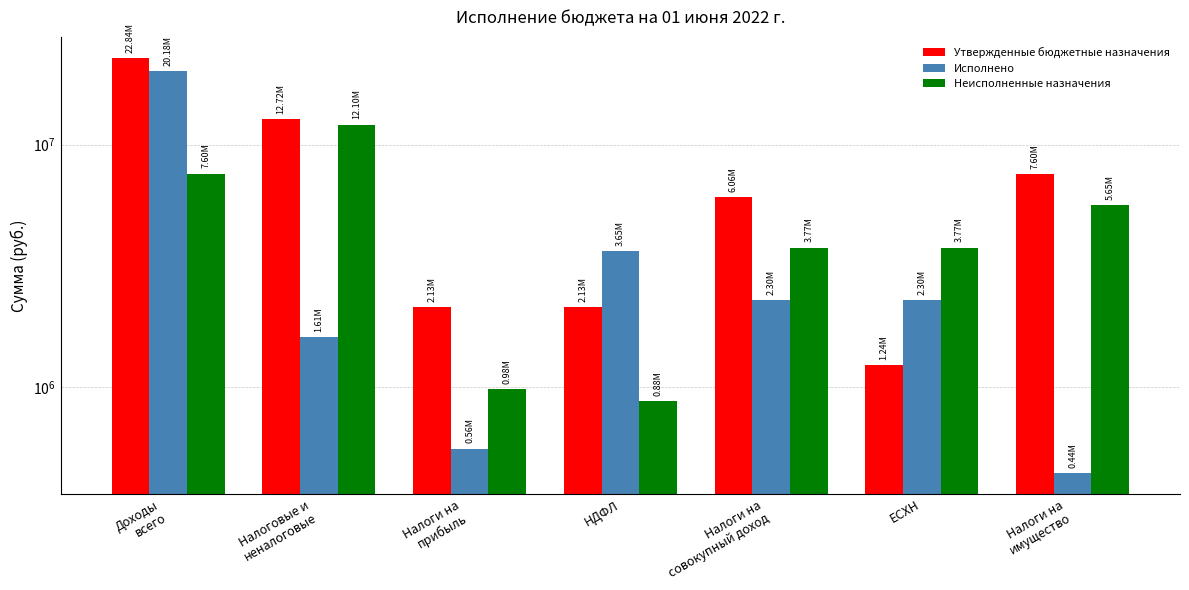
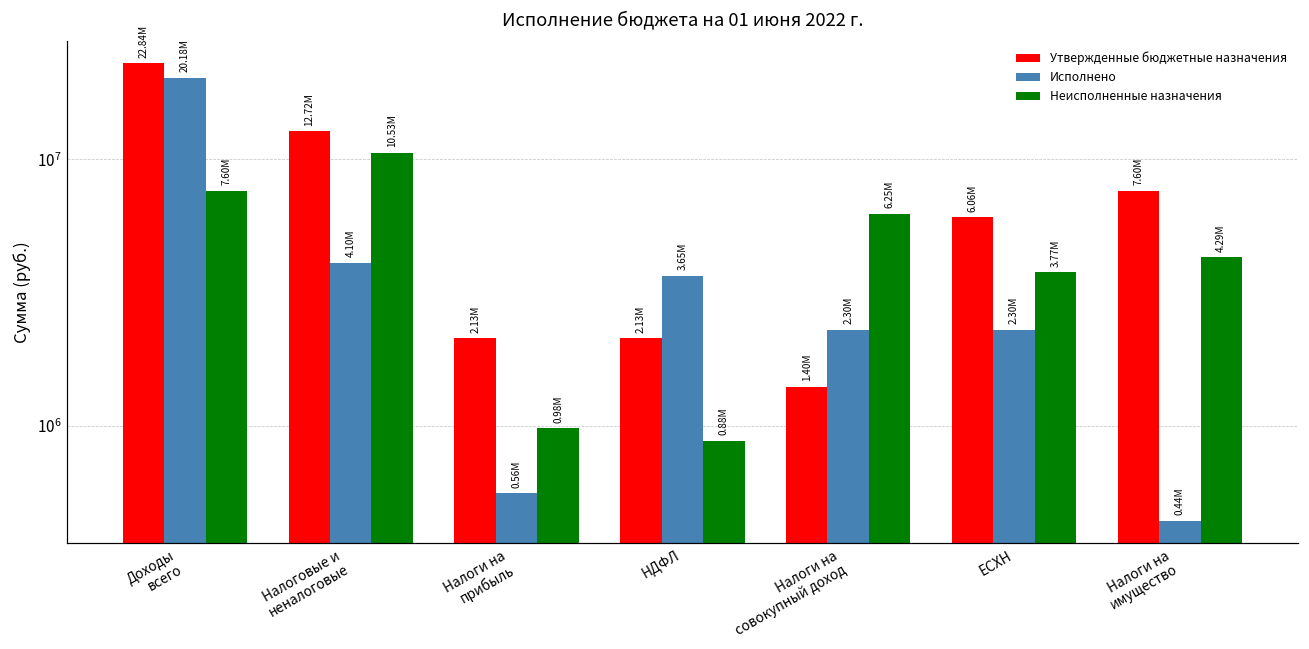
Исполнено, Налоговые и неналоговые: 1.61M -> 4.10M
Неисполненные назначения, Налоговые и неналоговые: 12.10M -> 10.53M
Утвержденные бюджетные назначения, Налоги на совокупный доход: 6.06M -> 1.40M
Неисполненные назначения, Налоги на совокупный доход: 3.77M -> 6.25M
Утвержденные бюджетные назначения, ЕСХН: 1.24M -> 6.06M
Неисполненные назначения, Налоги на имущество: 5.65M -> 4.29M
